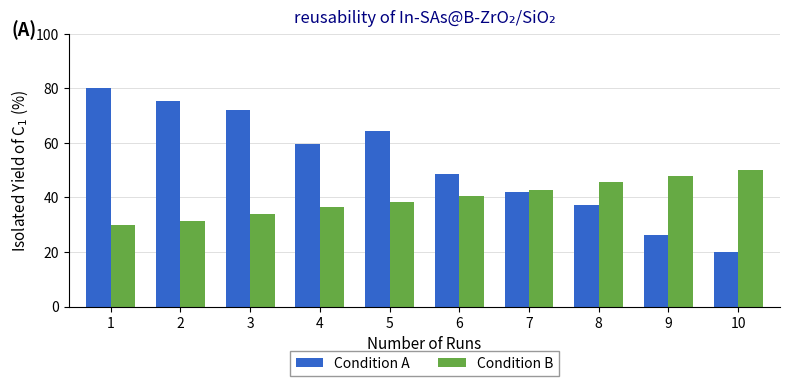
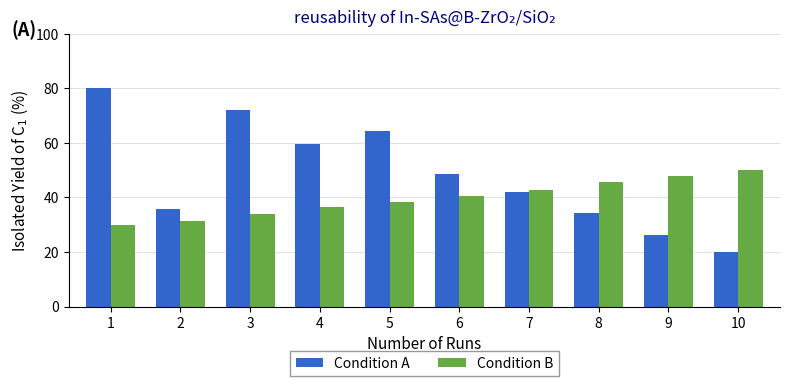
Condition A, 2: 75 -> 36
Condition A, 8: 37 -> 34
